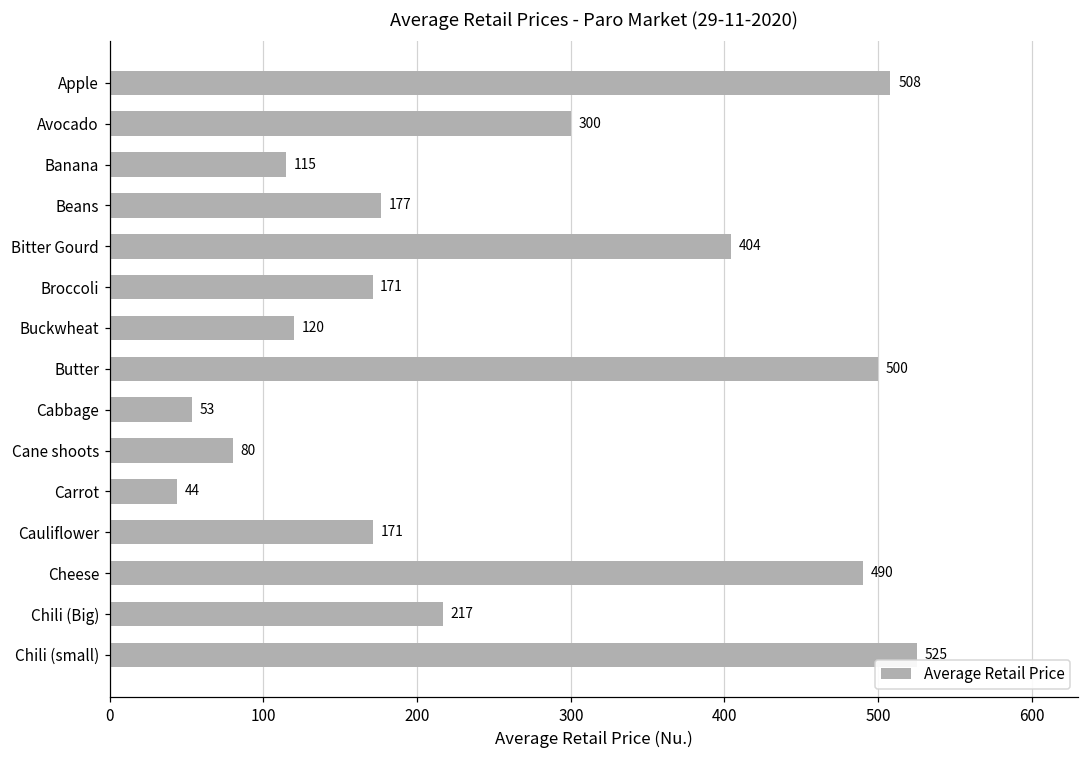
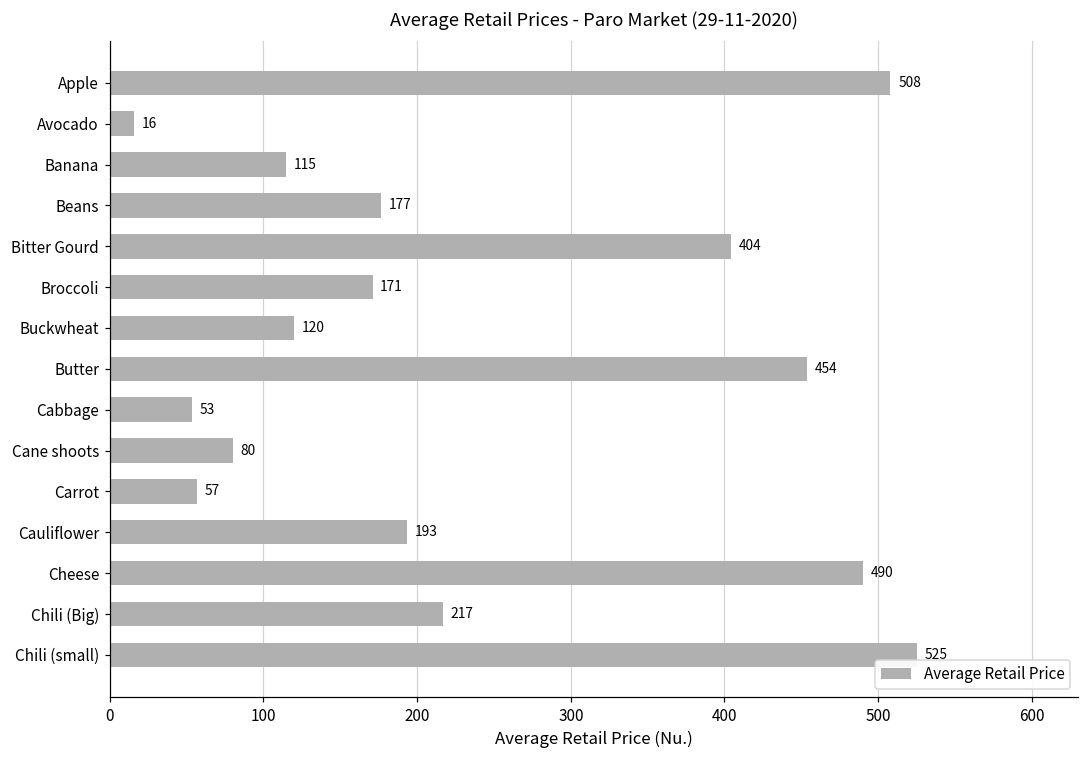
Avocado: 300 -> 16
Butter: 500 -> 454
Carrot: 44 -> 57
Cauliflower: 171 -> 193
